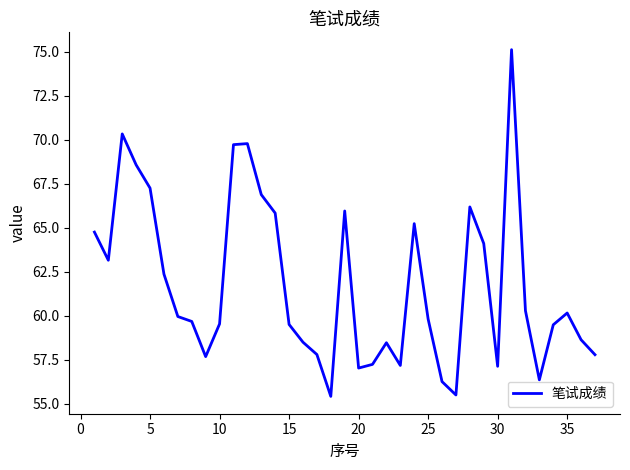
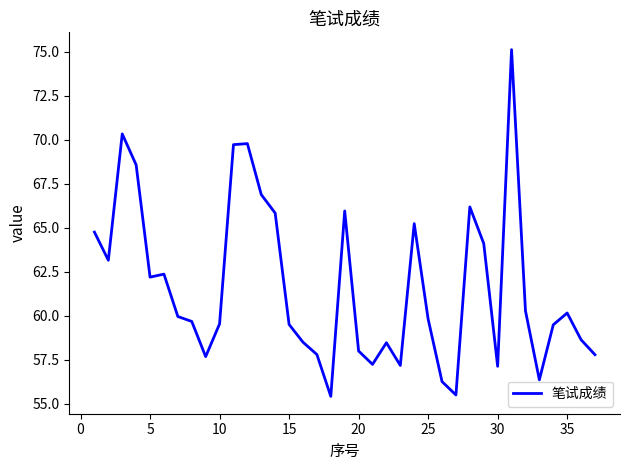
5: 67.3 -> 62.2
20: 57.0 -> 58.0
